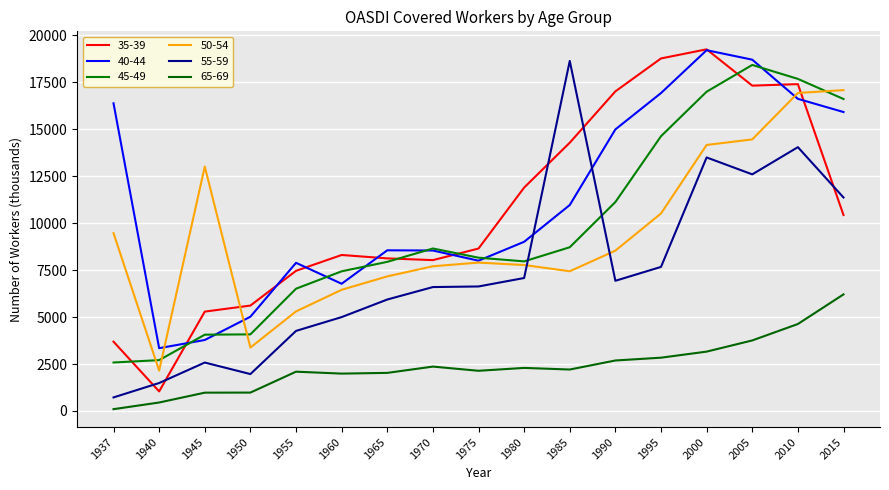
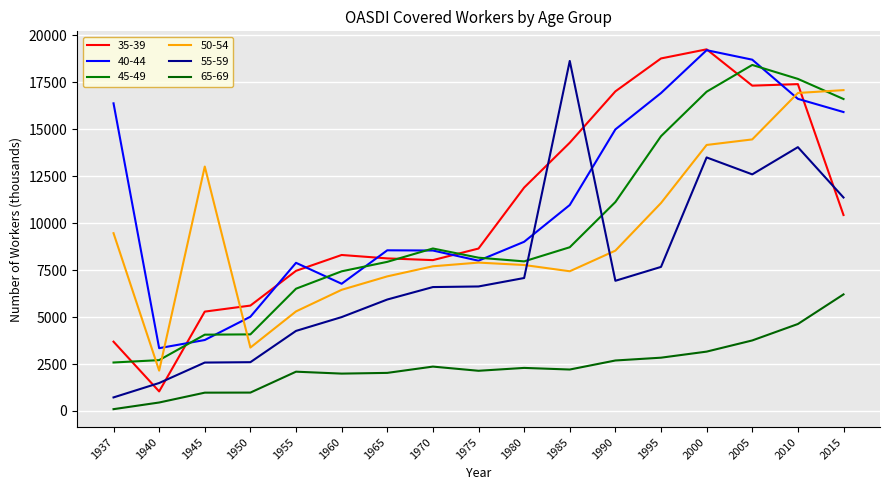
55-59, 1950: 2000 -> 2600
50-54, 1995: 10500 -> 11100
